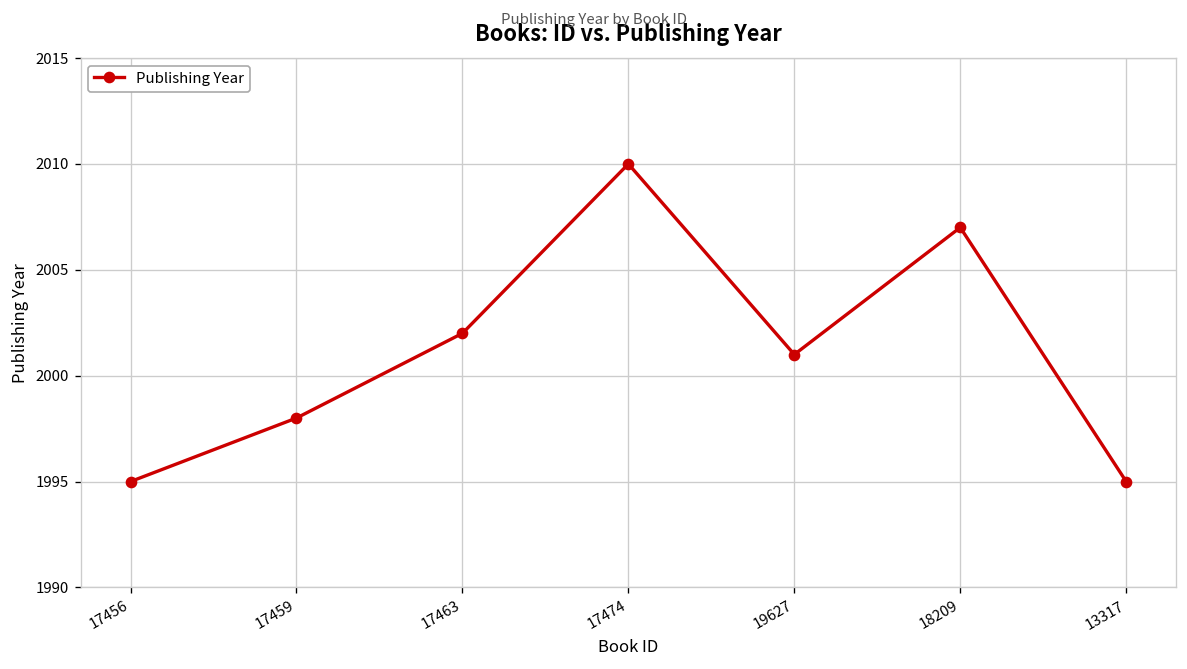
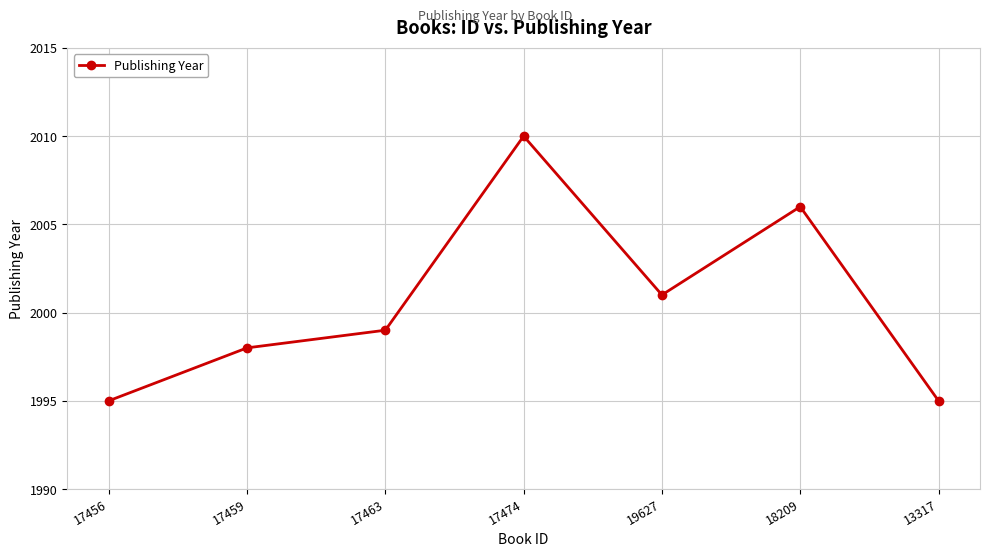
17463: 2002 -> 1999
18209: 2007 -> 2006
